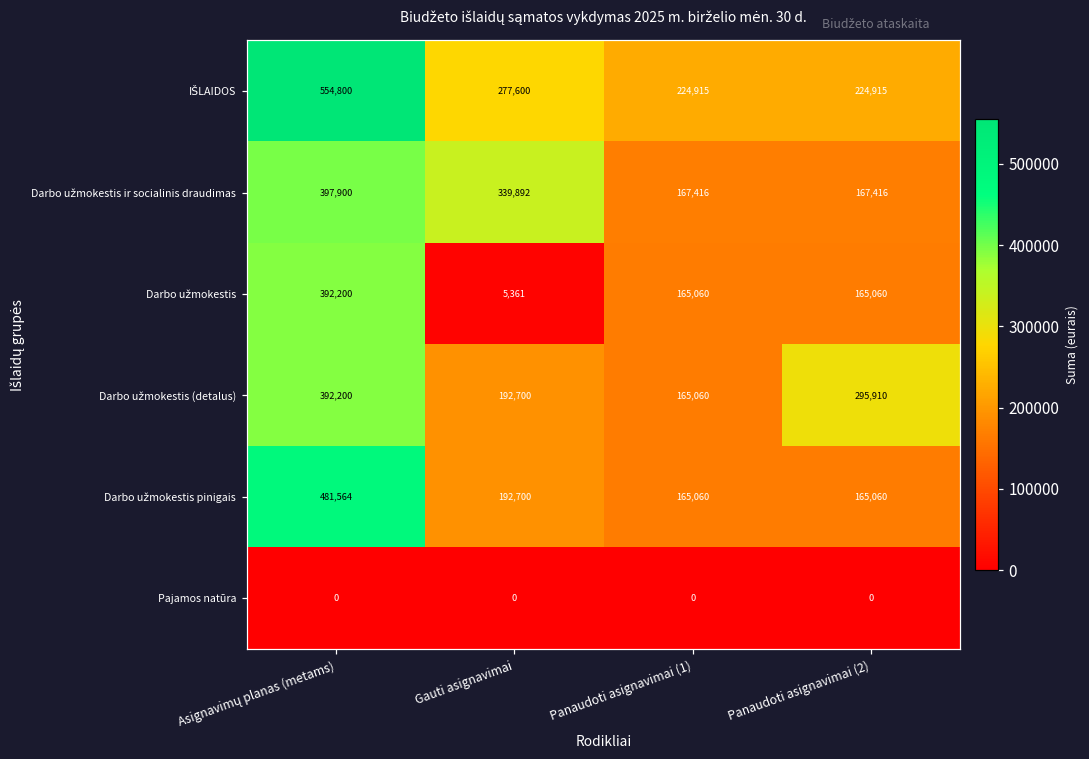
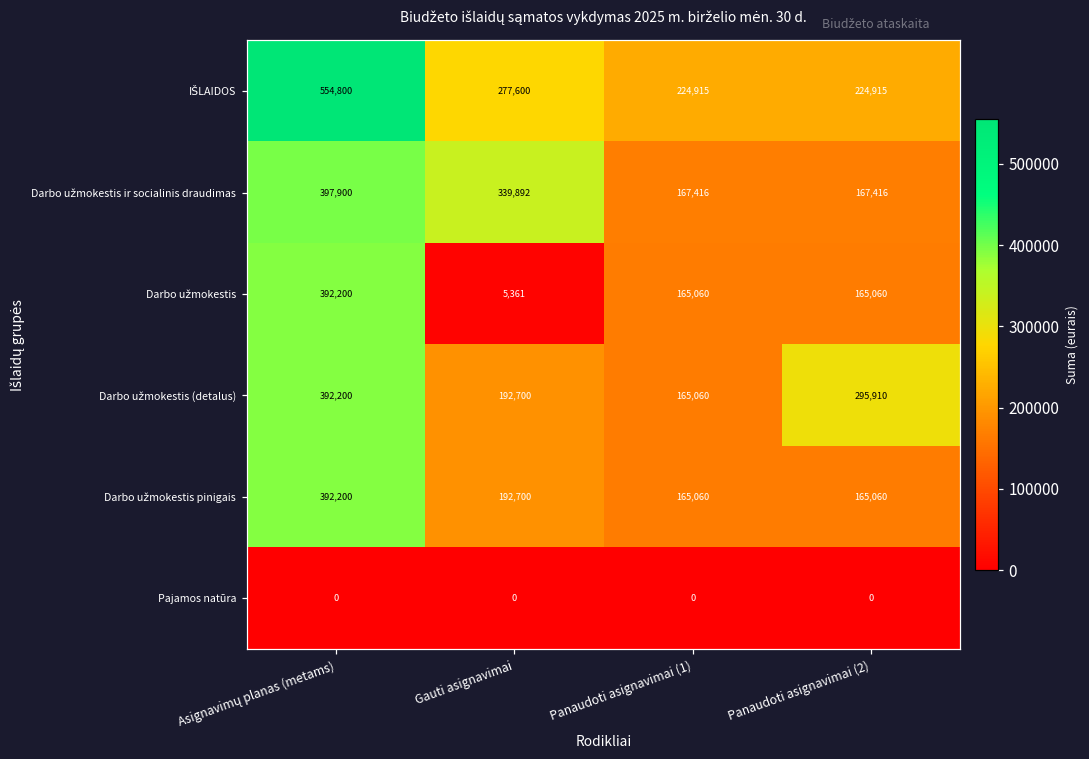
Darbo užmokestis pinigais, Asignavimų planas (metams): 481,564 -> 392,200
